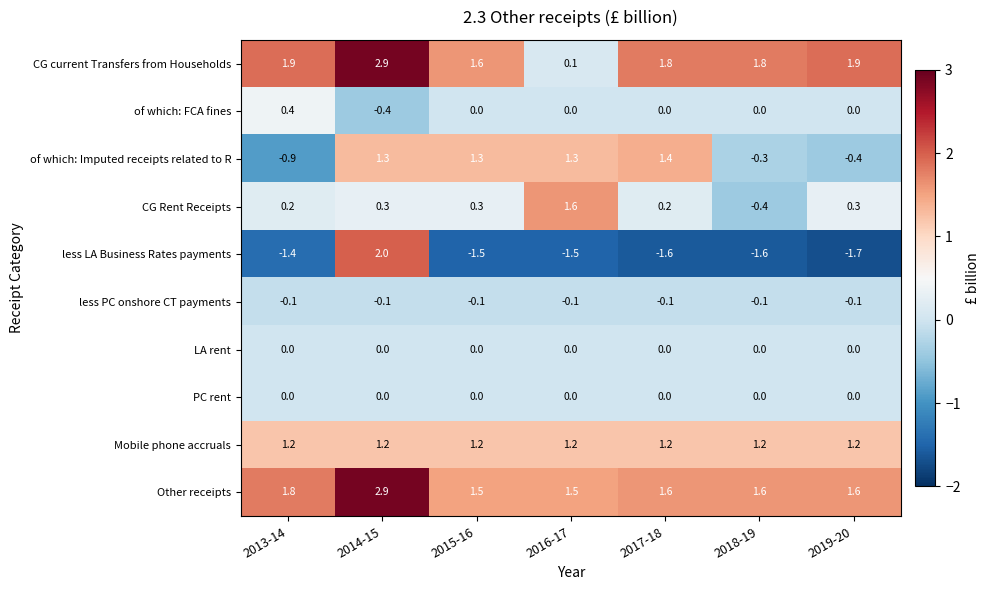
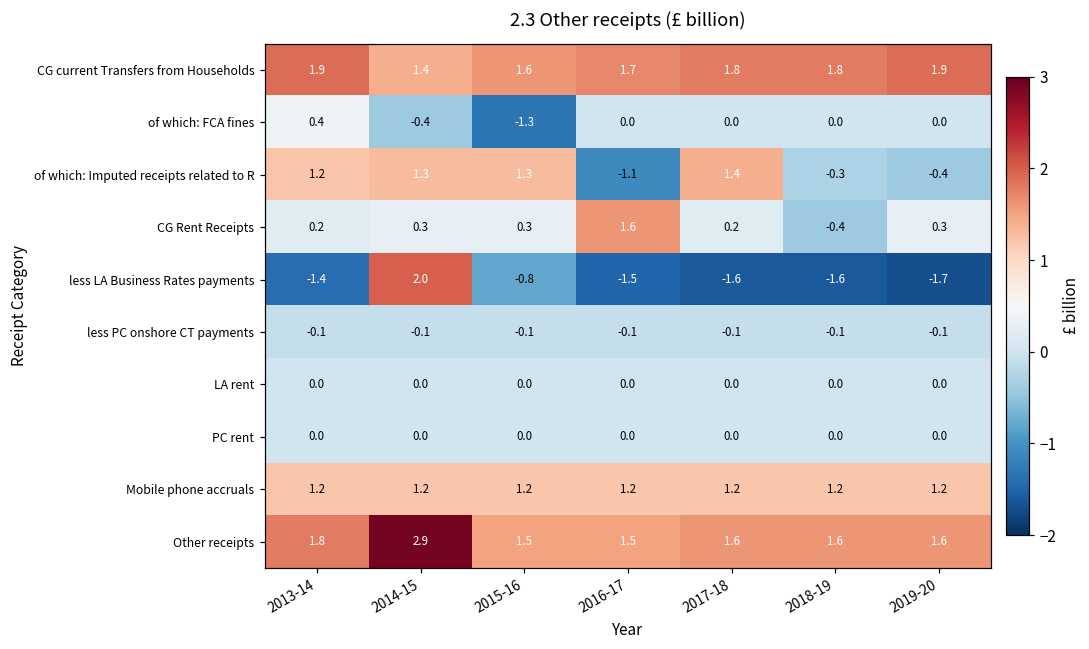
CG current Transfers from Households, 2014-15: 2.9 -> 1.4
CG current Transfers from Households, 2016-17: 0.1 -> 1.7
of which: FCA fines, 2015-16: 0.0 -> -1.3
of which: Imputed receipts related to R, 2013-14: -0.9 -> 1.2
of which: Imputed receipts related to R, 2016-17: 1.3 -> -1.1
less LA Business Rates payments, 2015-16: -1.5 -> -0.8
